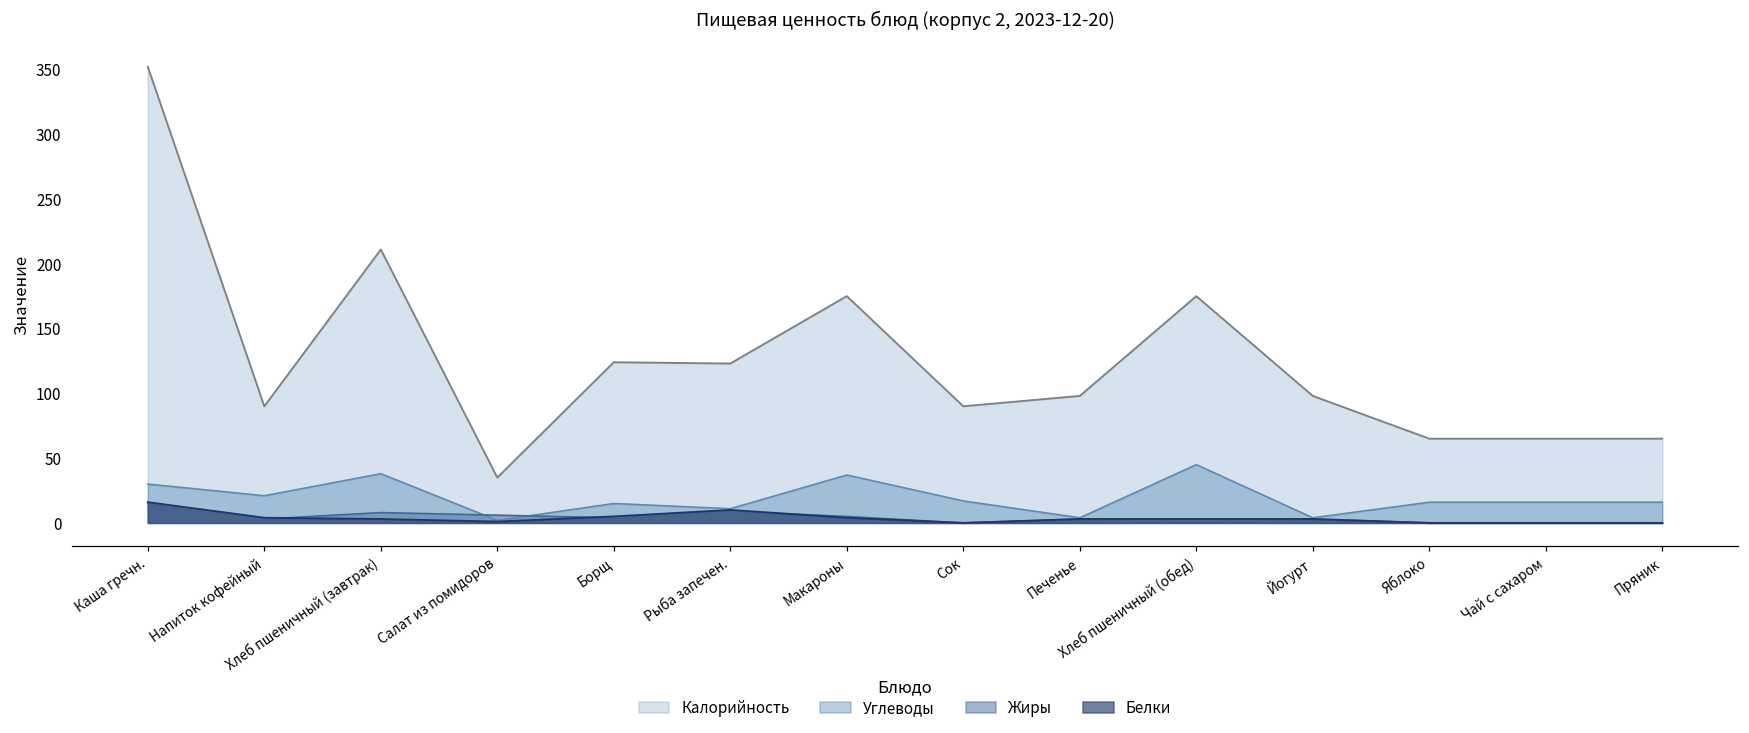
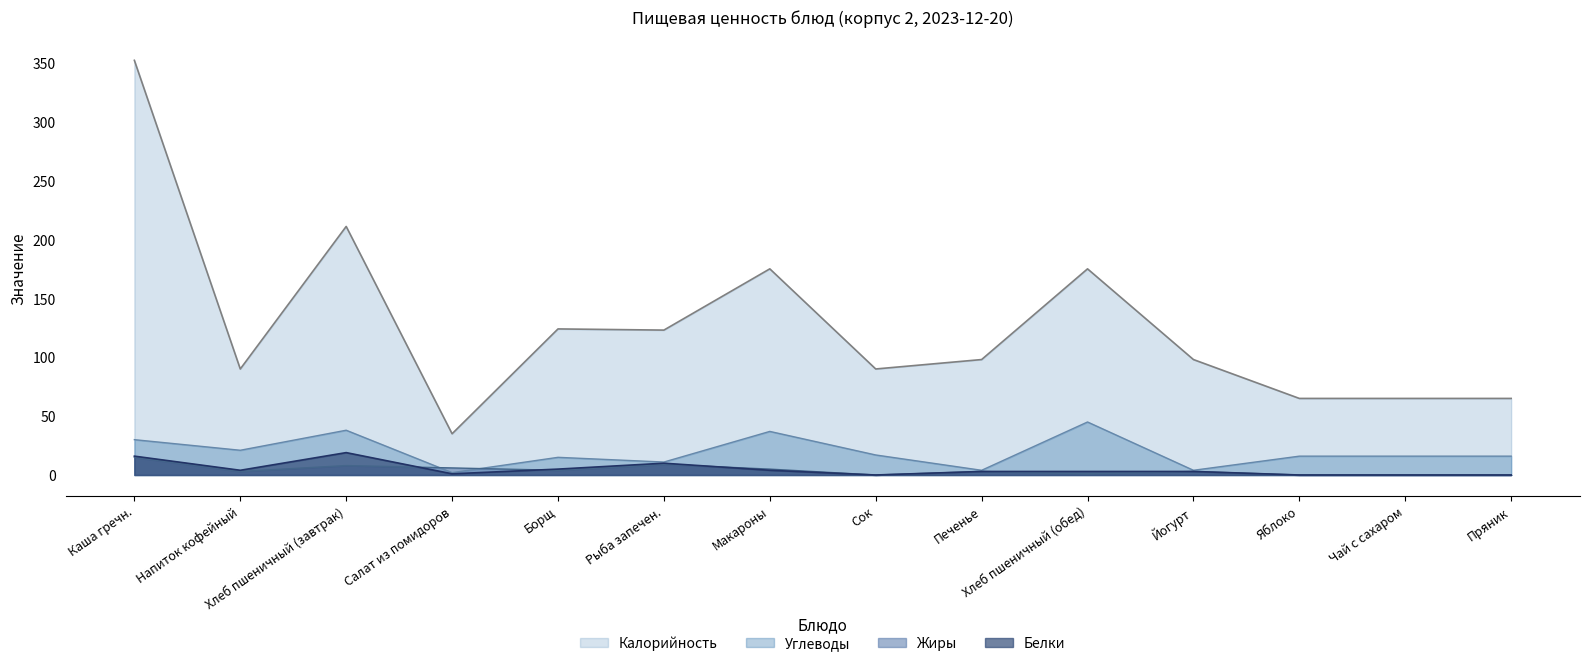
Белки, Хлеб пшеничный (завтрак): 3 -> 19
